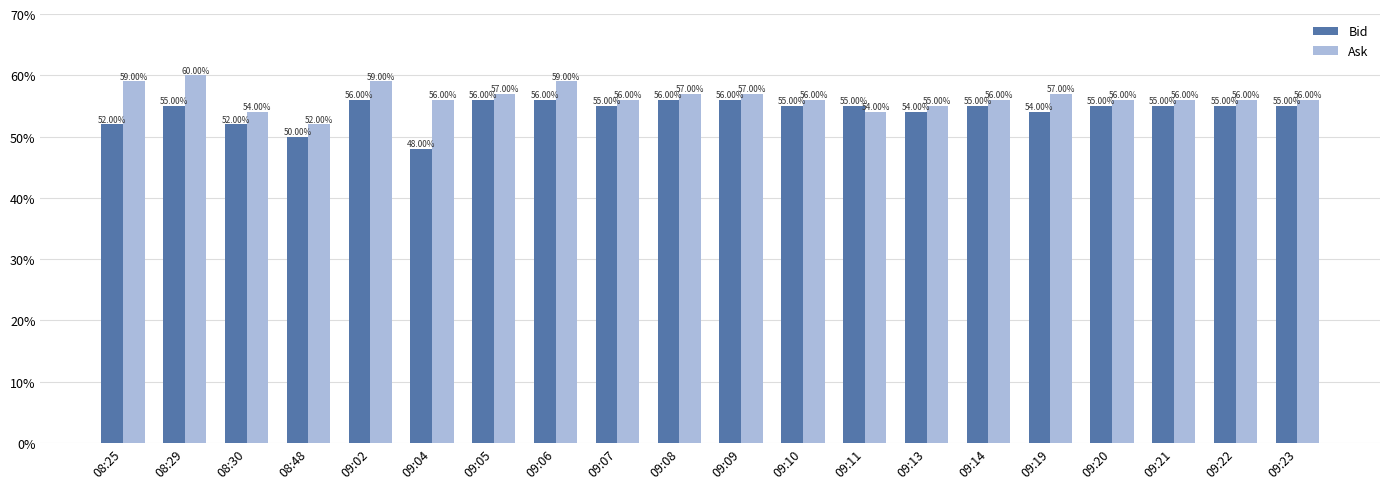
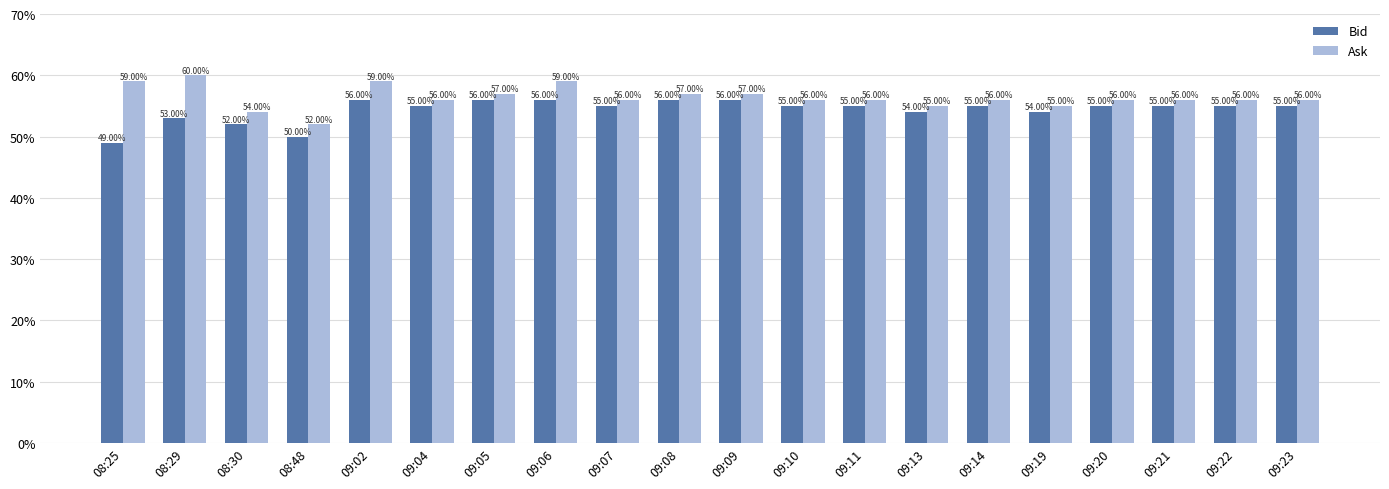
Bid, 08:25: 52.00% -> 49.00%
Bid, 08:29: 55.00% -> 53.00%
Bid, 09:04: 48.00% -> 55.00%
Ask, 09:11: 54.00% -> 56.00%
Ask, 09:19: 57.00% -> 55.00%
